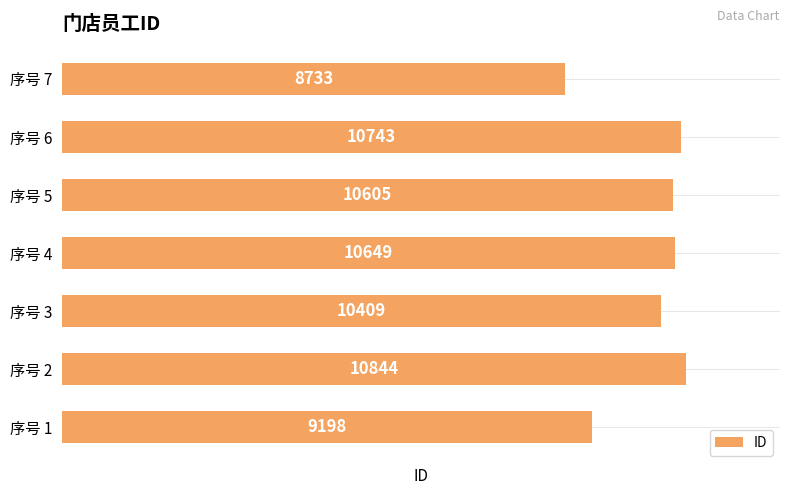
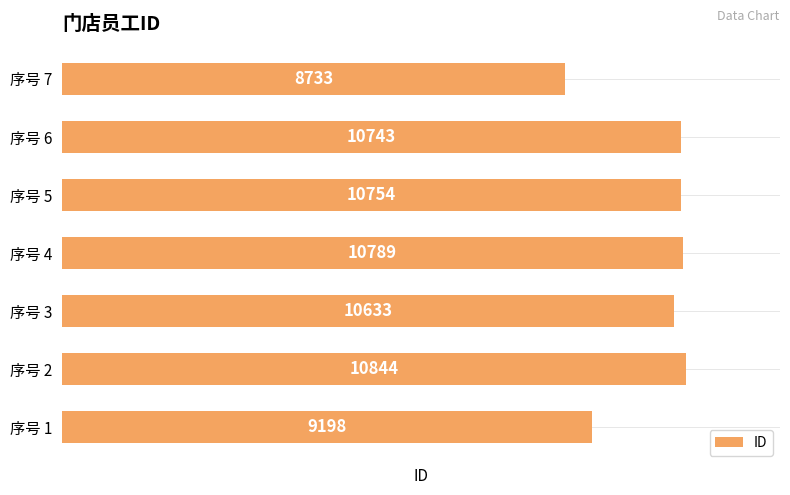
序号 5: 10605 -> 10754
序号 4: 10649 -> 10789
序号 3: 10409 -> 10633
